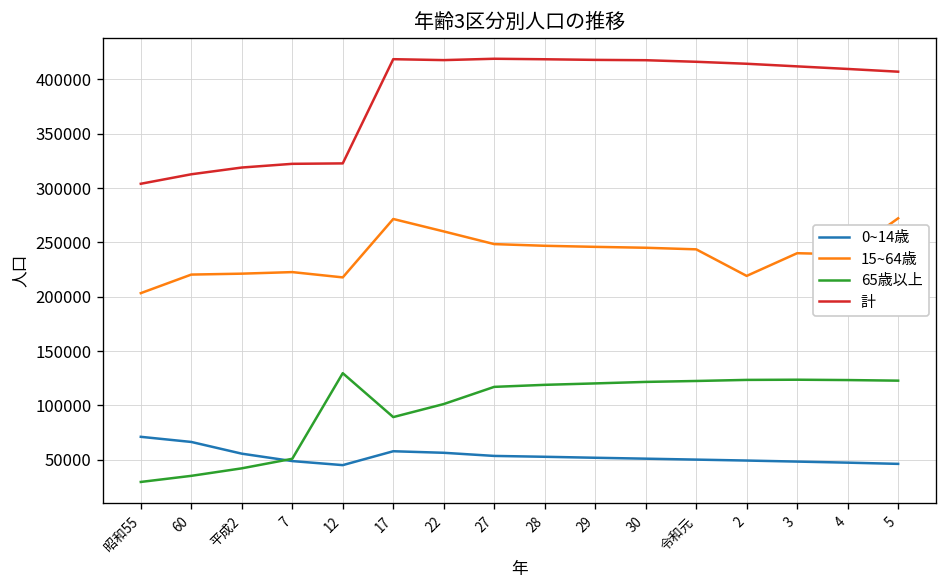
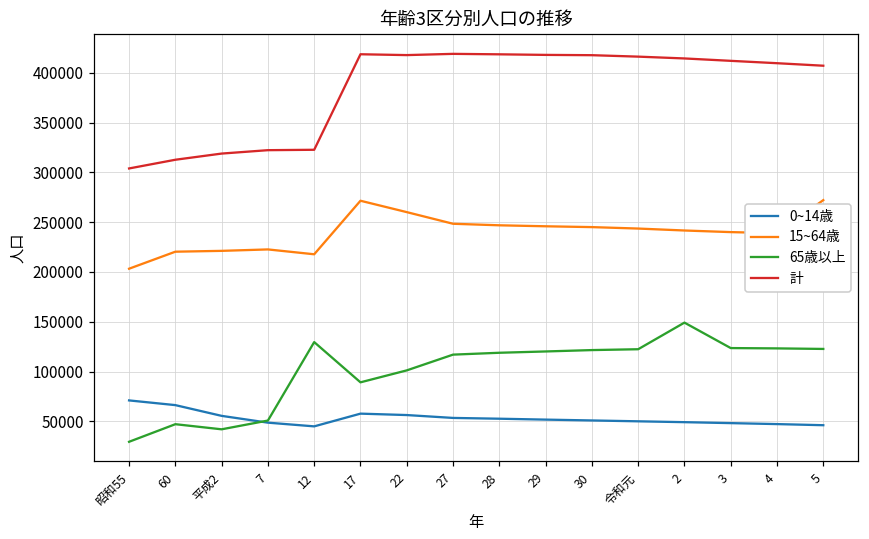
65歳以上, 60: 40000 -> 50000
15~64歳, 2: 220000 -> 240000
65歳以上, 2: 120000 -> 150000
